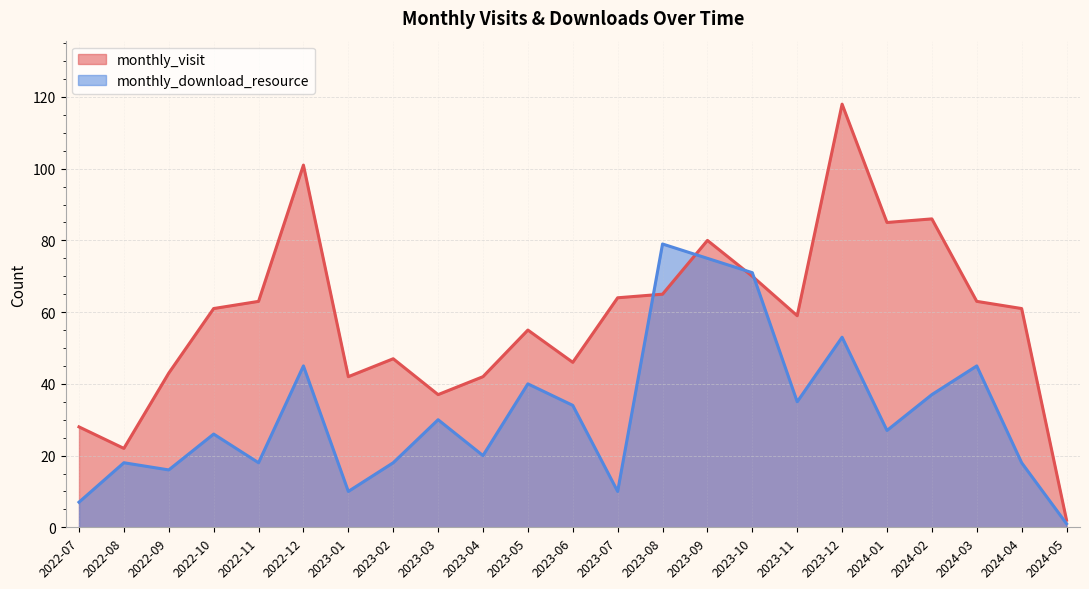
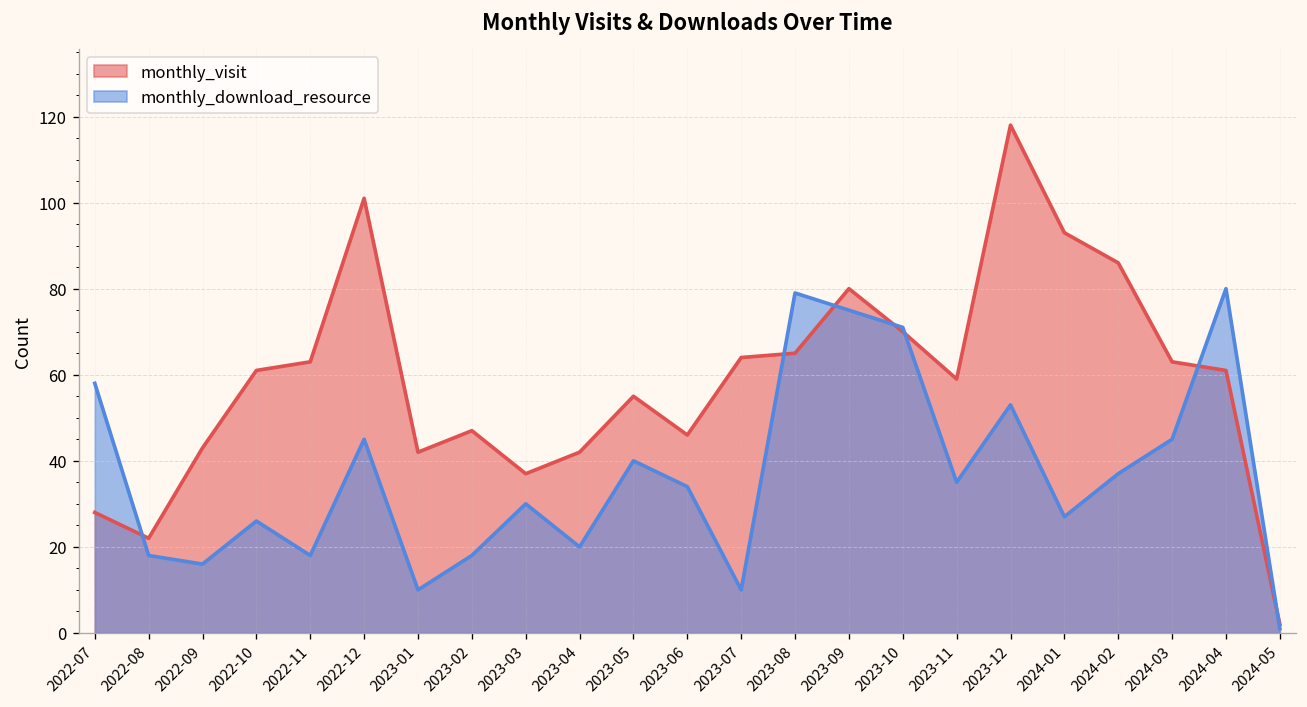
monthly_download_resource, 2022-07: 7 -> 58
monthly_visit, 2024-01: 85 -> 93
monthly_download_resource, 2024-04: 18 -> 80
